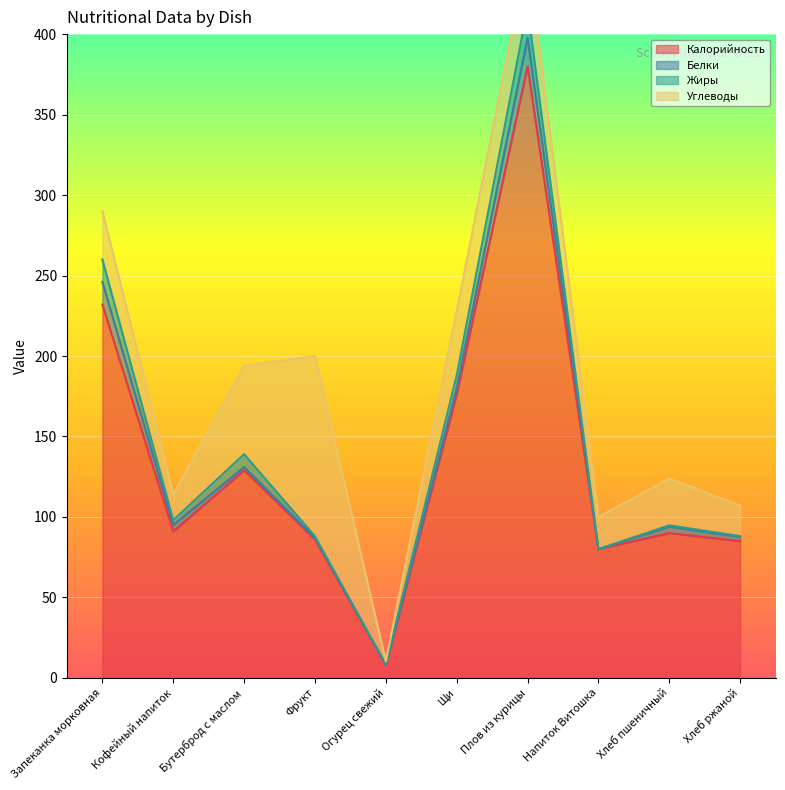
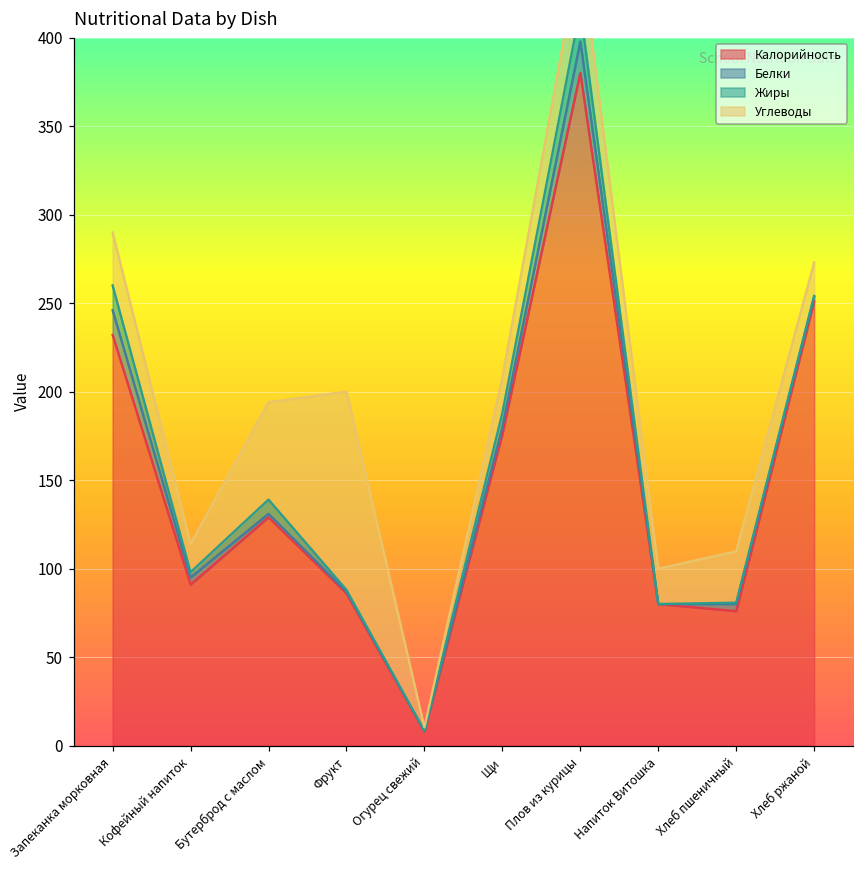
Углеводы, Щи: 40 -> 20
Калорийность, Хлеб пшеничный: 90 -> 76
Калорийность, Хлеб ржаной: 85 -> 251
